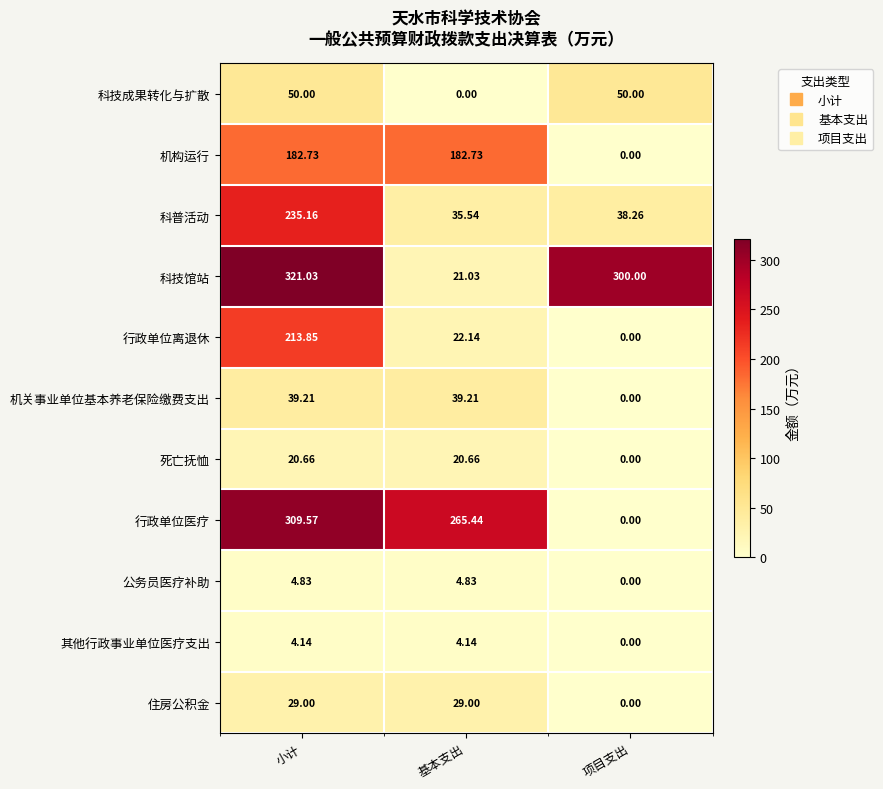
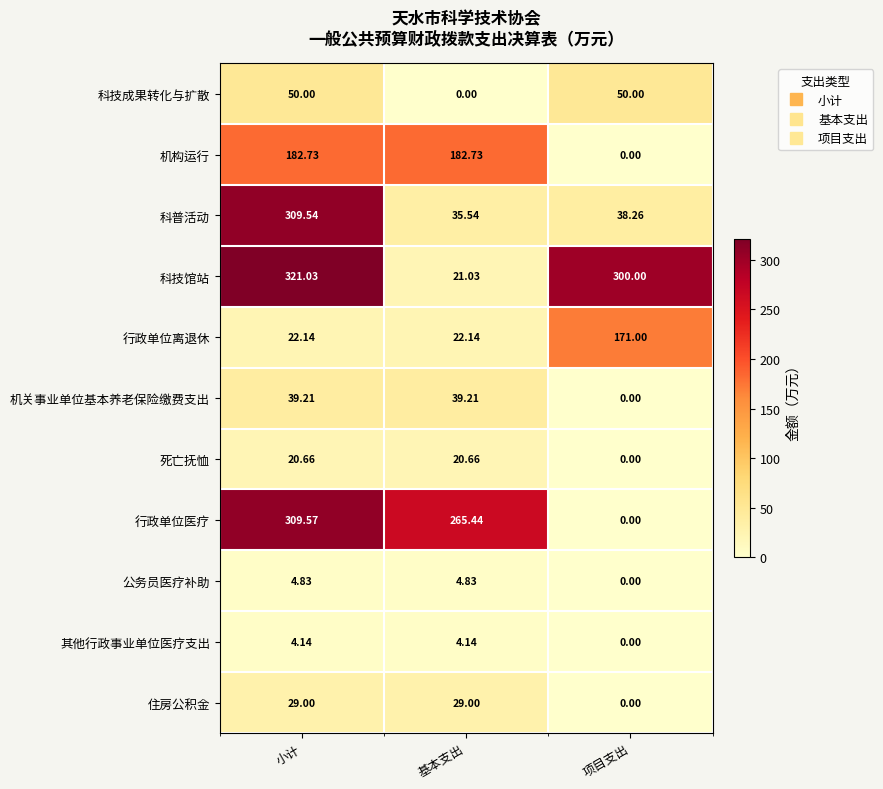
科普活动, 小计: 235.16 -> 309.54
行政单位离退休, 小计: 213.85 -> 22.14
行政单位离退休, 项目支出: 0.00 -> 171.00
